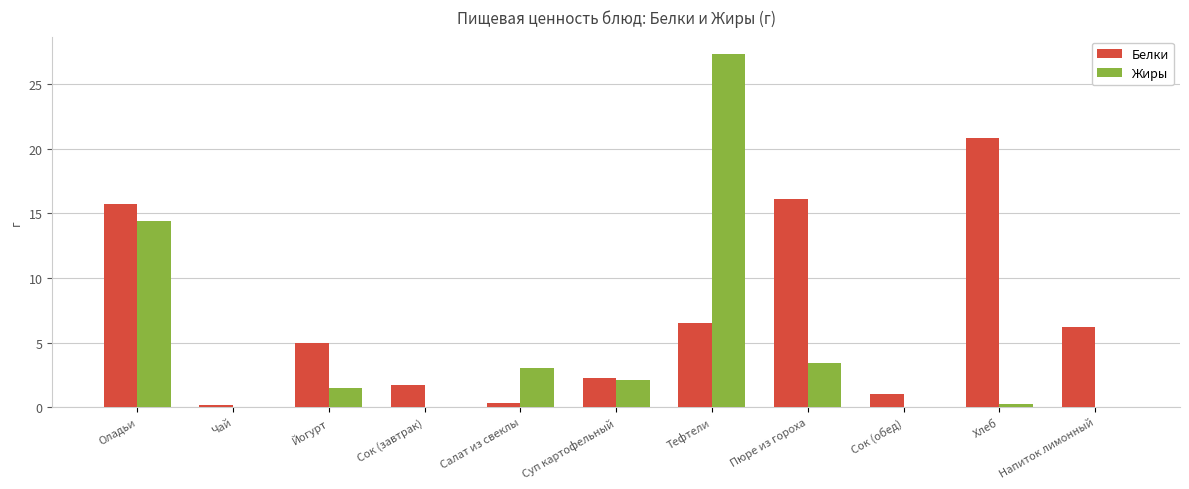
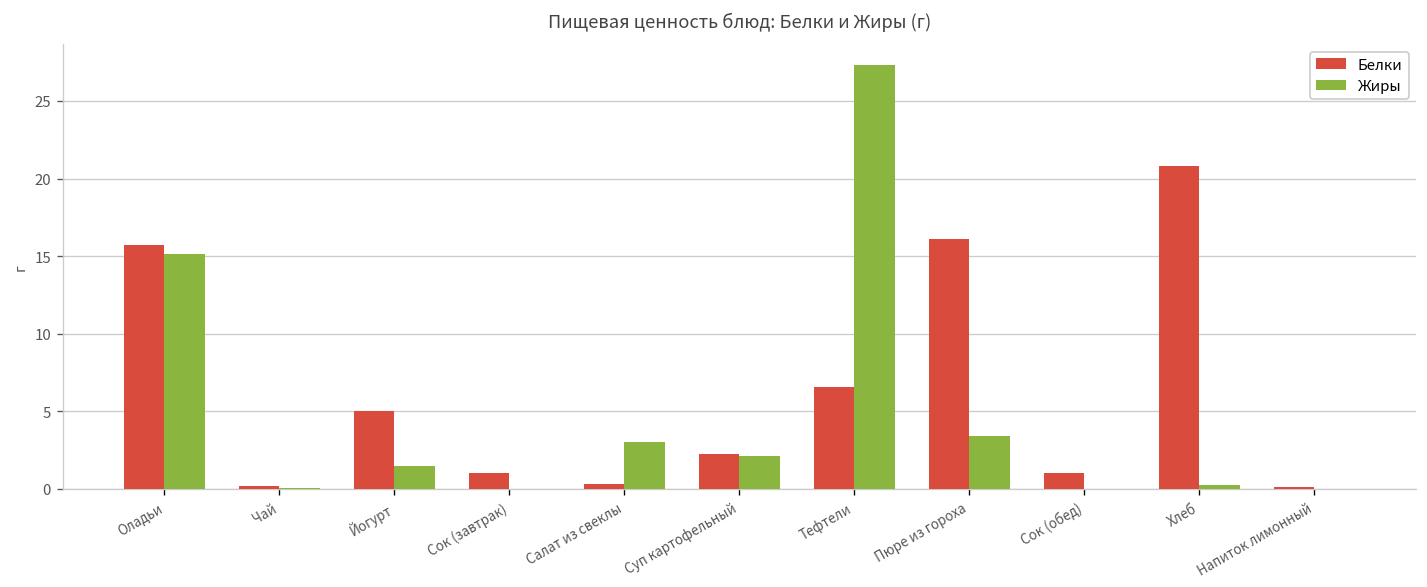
Жиры, Оладьи: 14.4 -> 15.1
Белки, Сок (завтрак): 1.7 -> 1.0
Белки, Напиток лимонный: 6.2 -> 0.1
